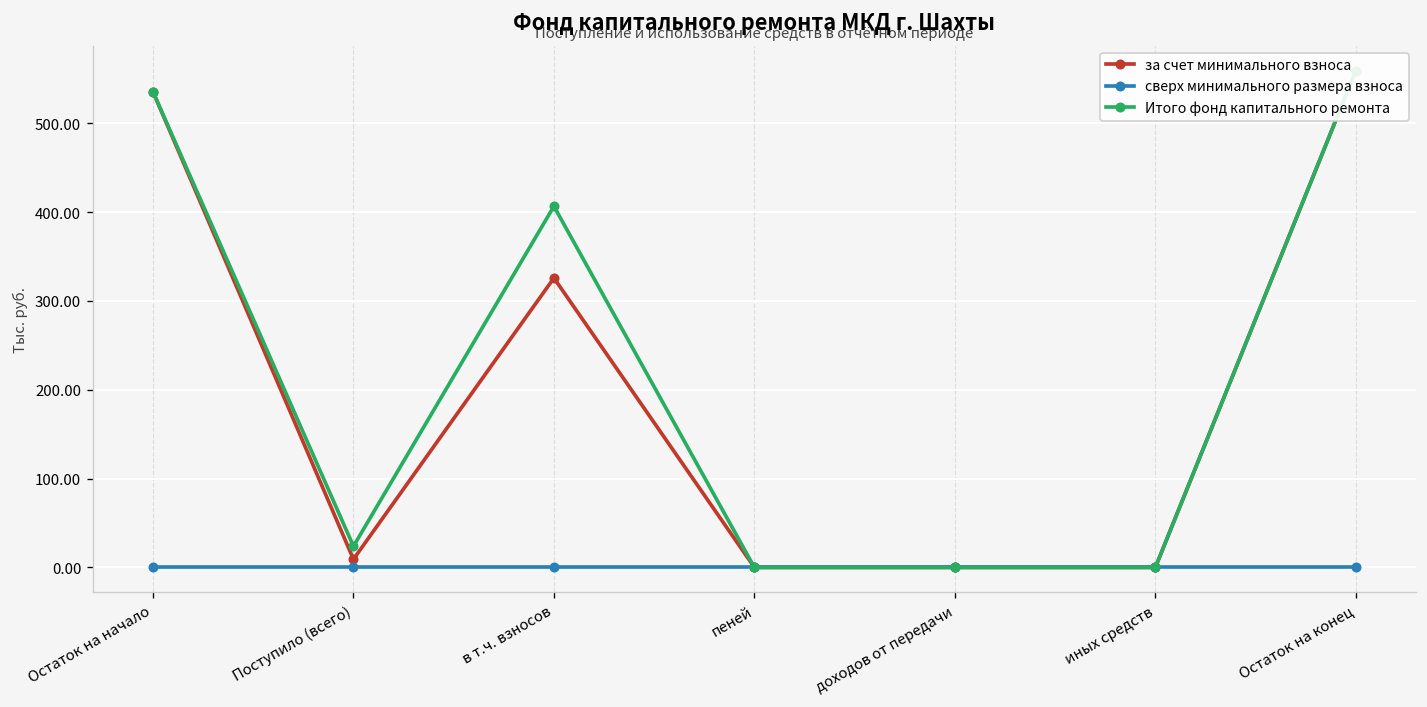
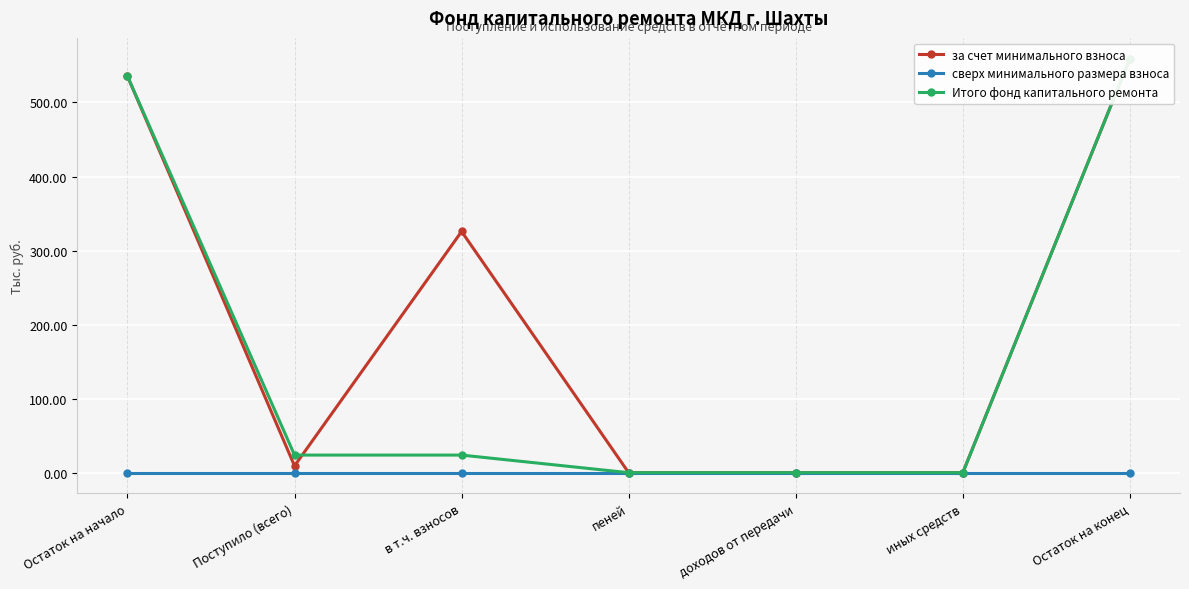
Итого фонд капитального ремонта, в т.ч. взносов: 410 -> 20
